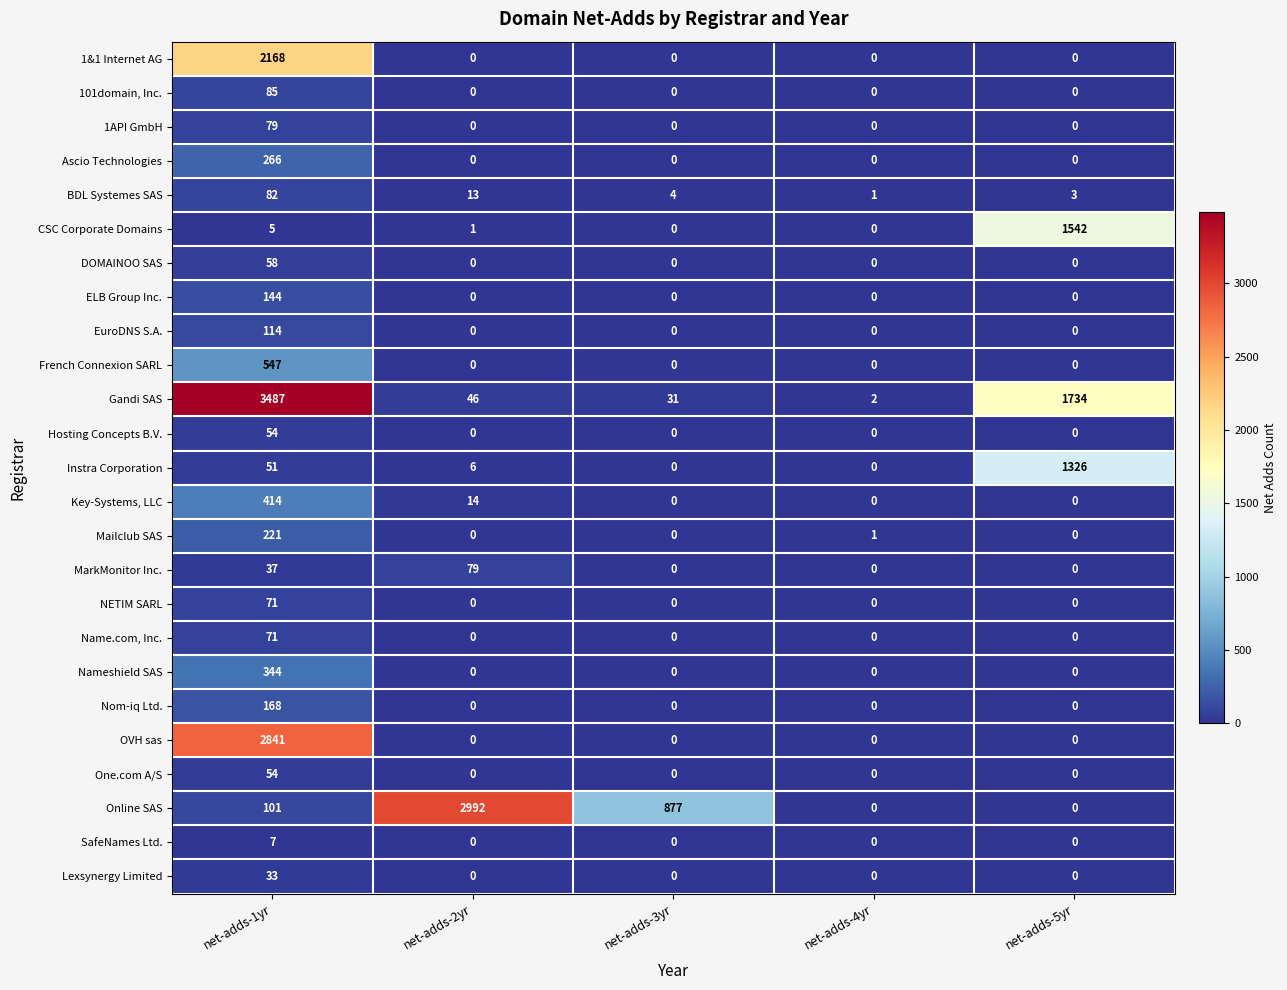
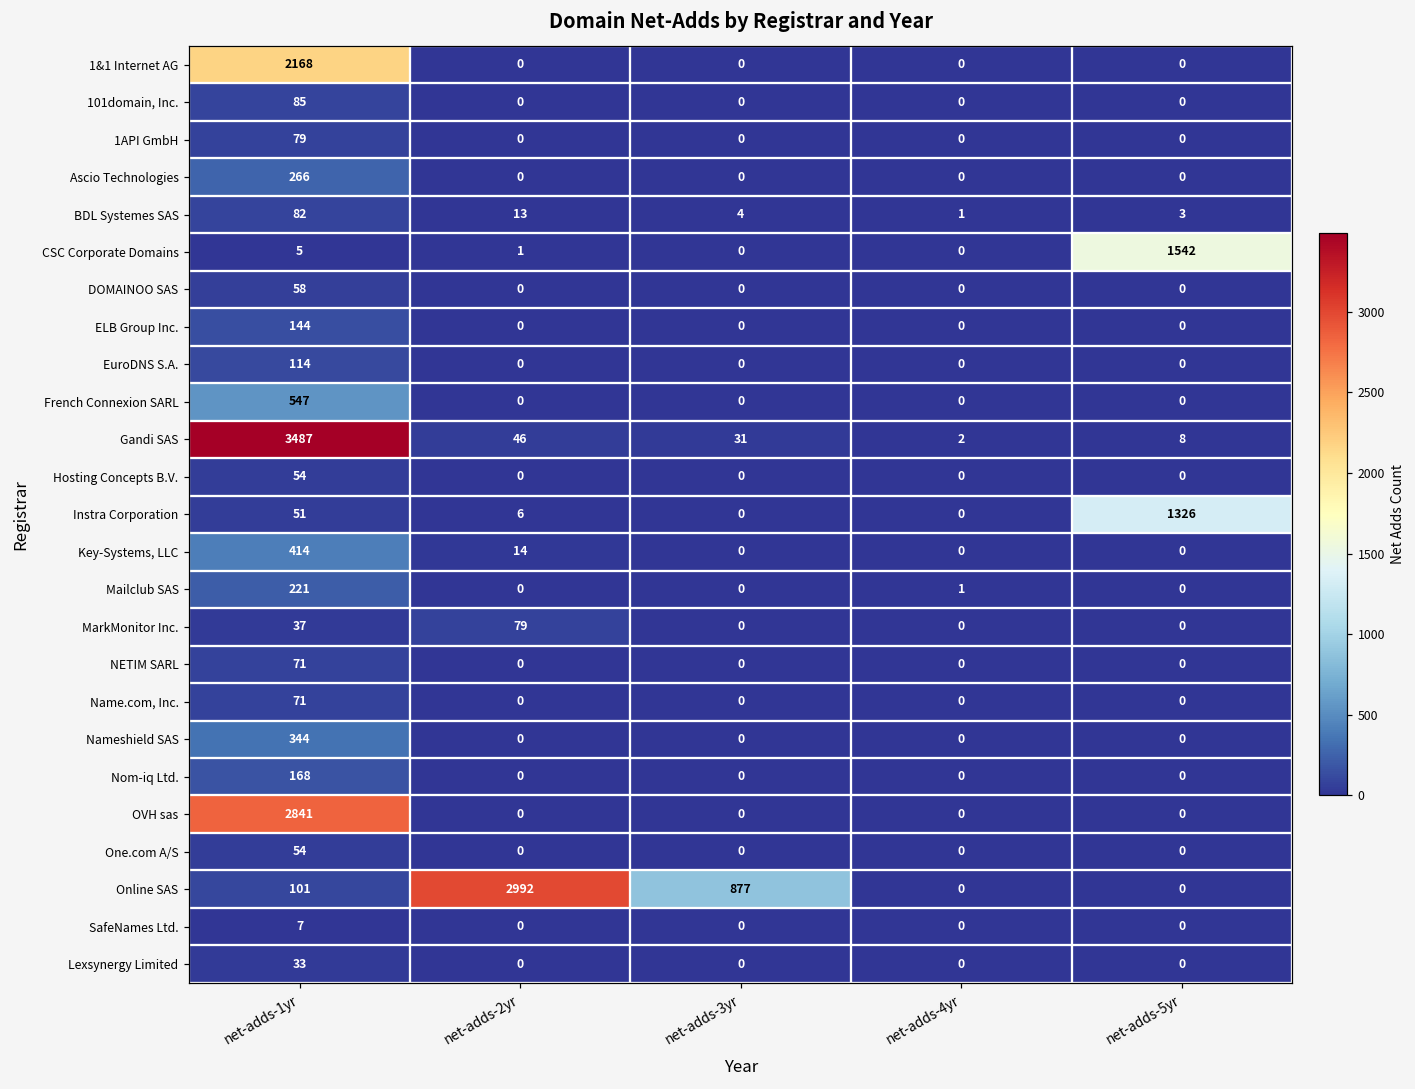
Gandi SAS, net-adds-5yr: 1734 -> 8
